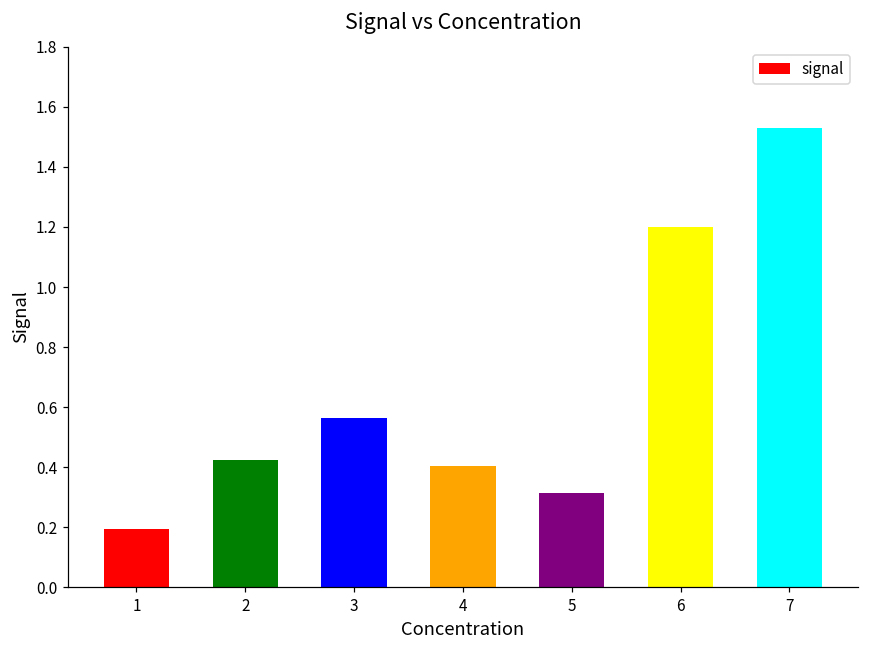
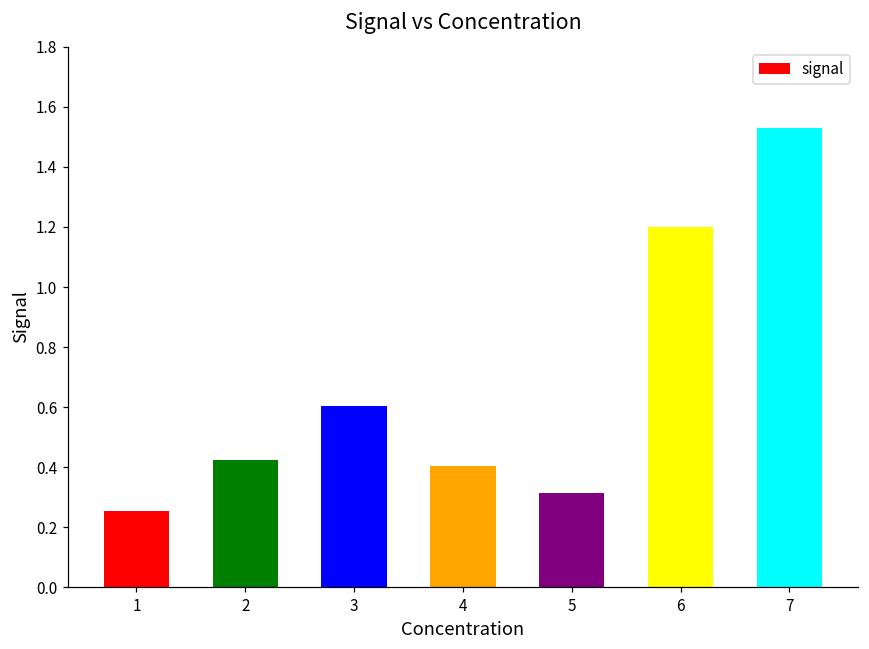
1: 0.20 -> 0.25
3: 0.57 -> 0.60
